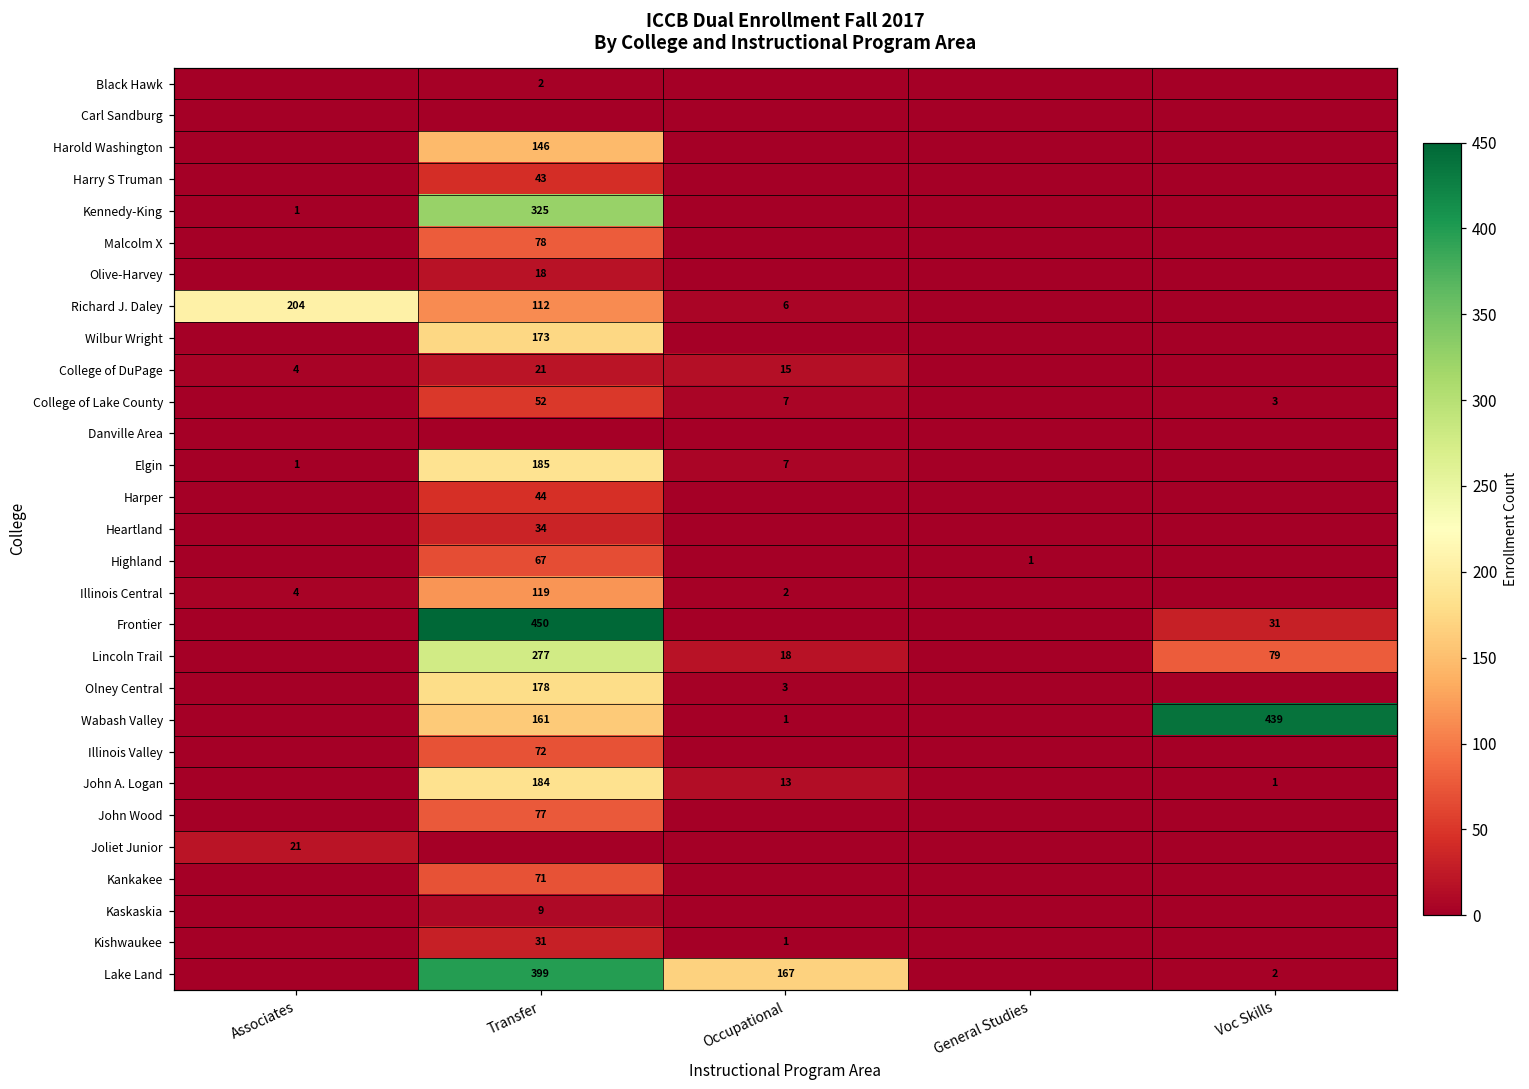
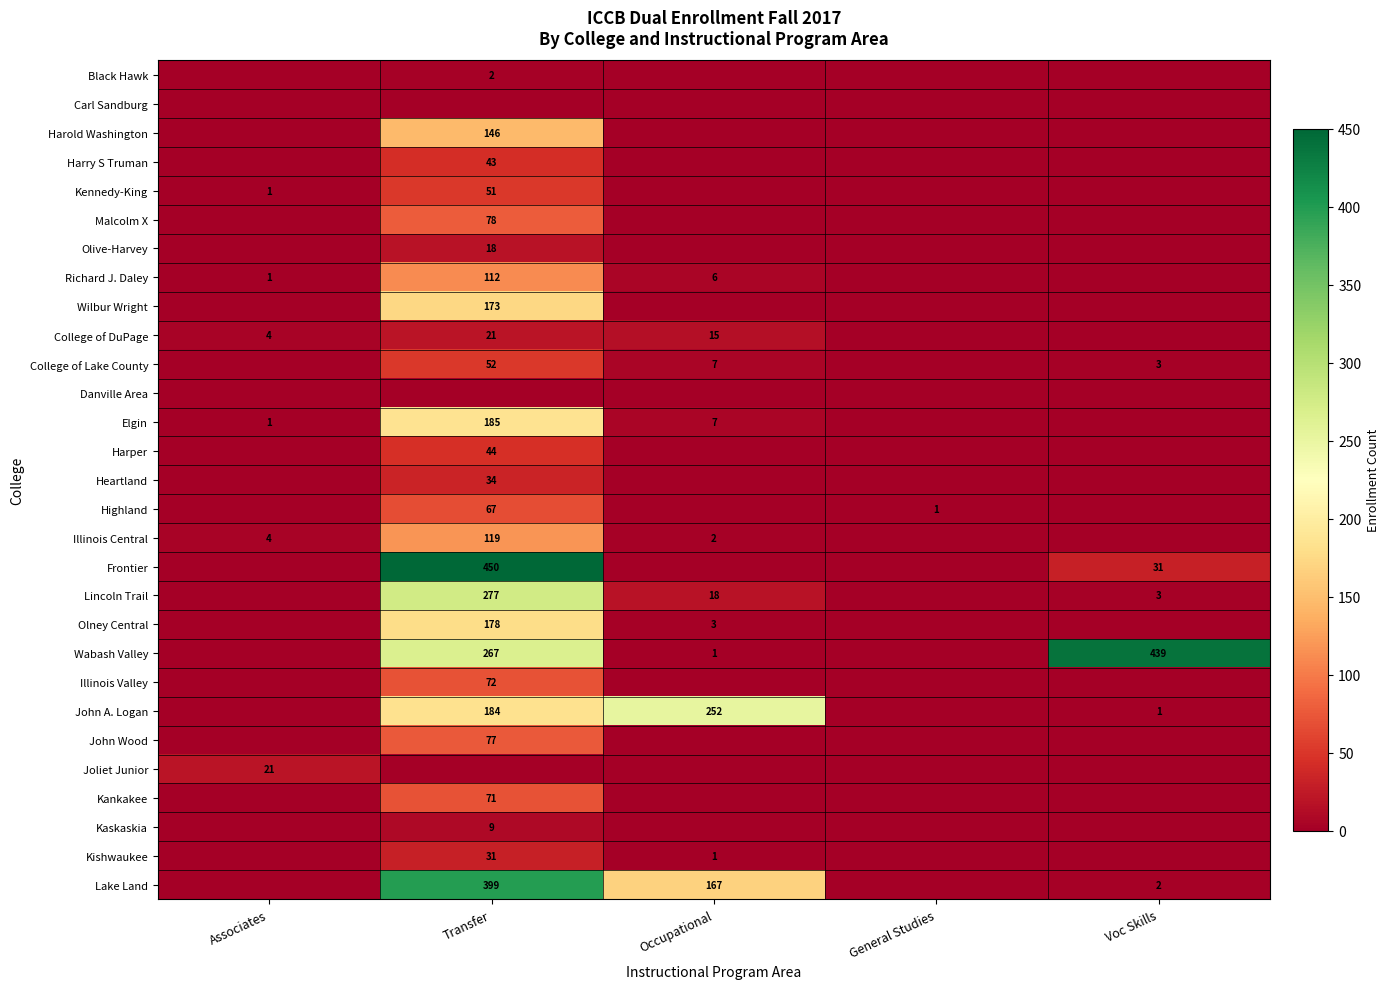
Kennedy-King, Transfer: 325 -> 51
Richard J. Daley, Associates: 204 -> 1
Lincoln Trail, Voc Skills: 79 -> 3
Wabash Valley, Transfer: 161 -> 267
John A. Logan, Occupational: 13 -> 252
